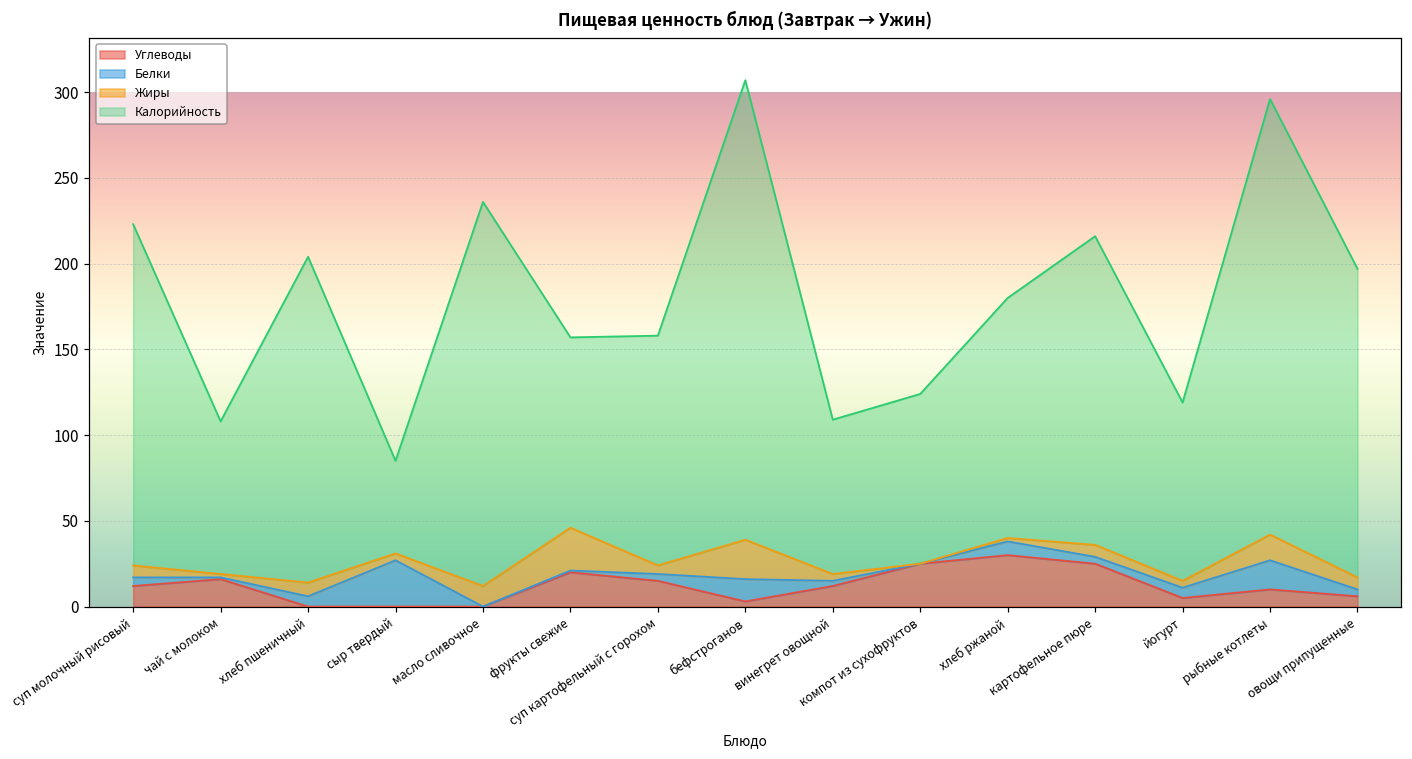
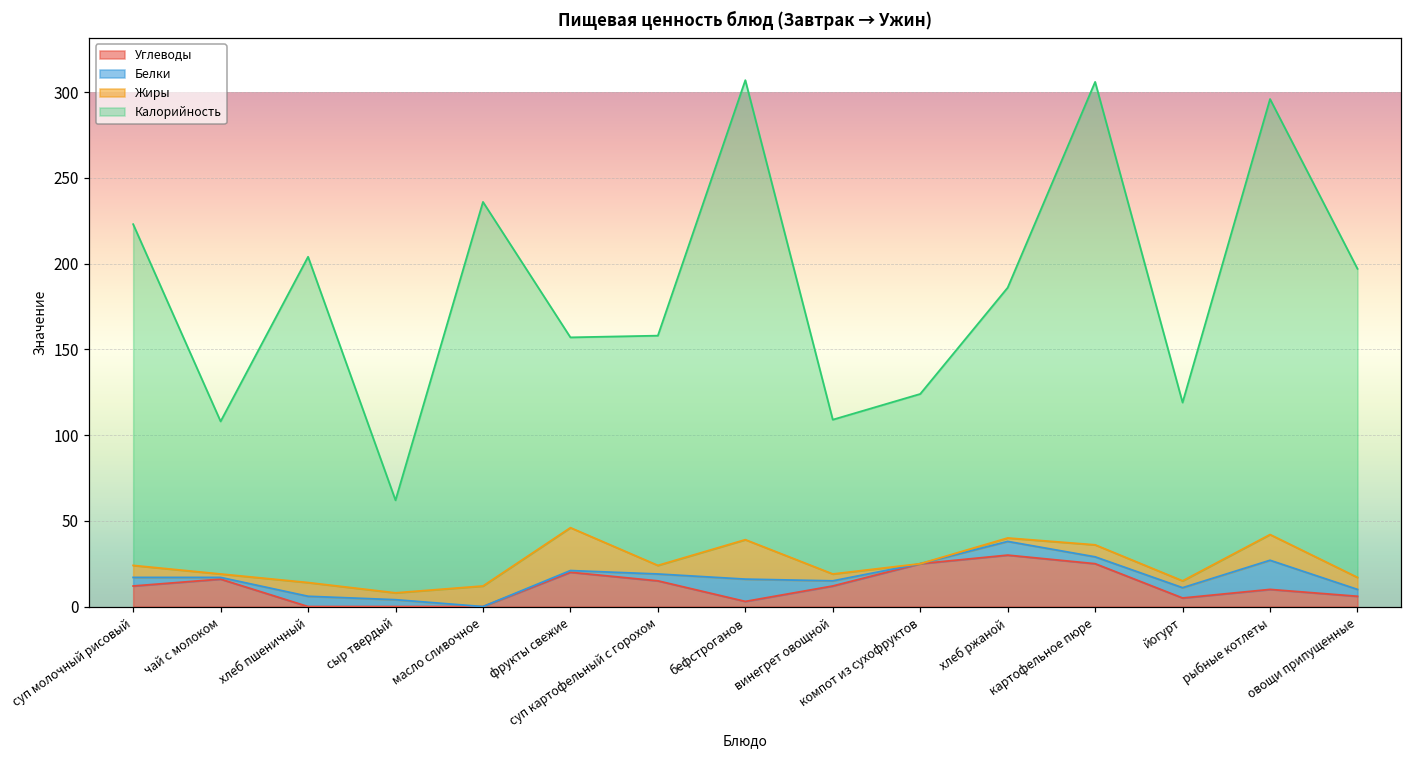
Белки, сыр твердый: 27 -> 4
Калорийность, хлеб ржаной: 140 -> 146
Калорийность, картофельное пюре: 180 -> 270
